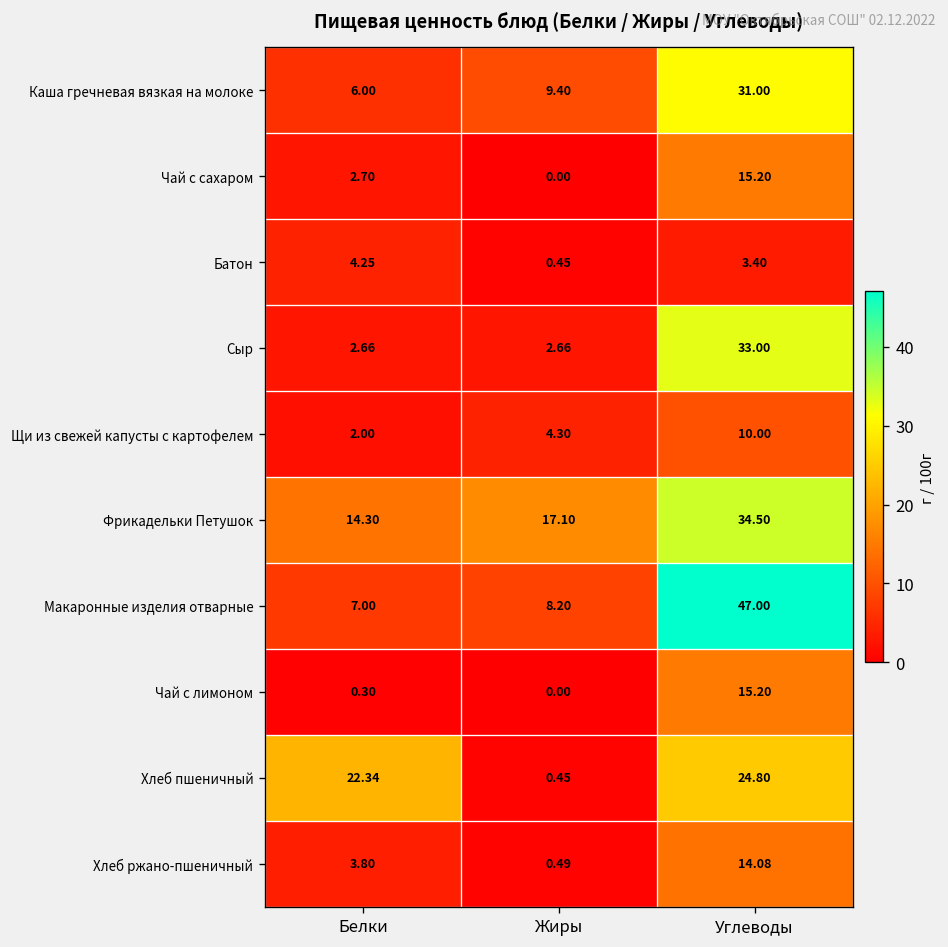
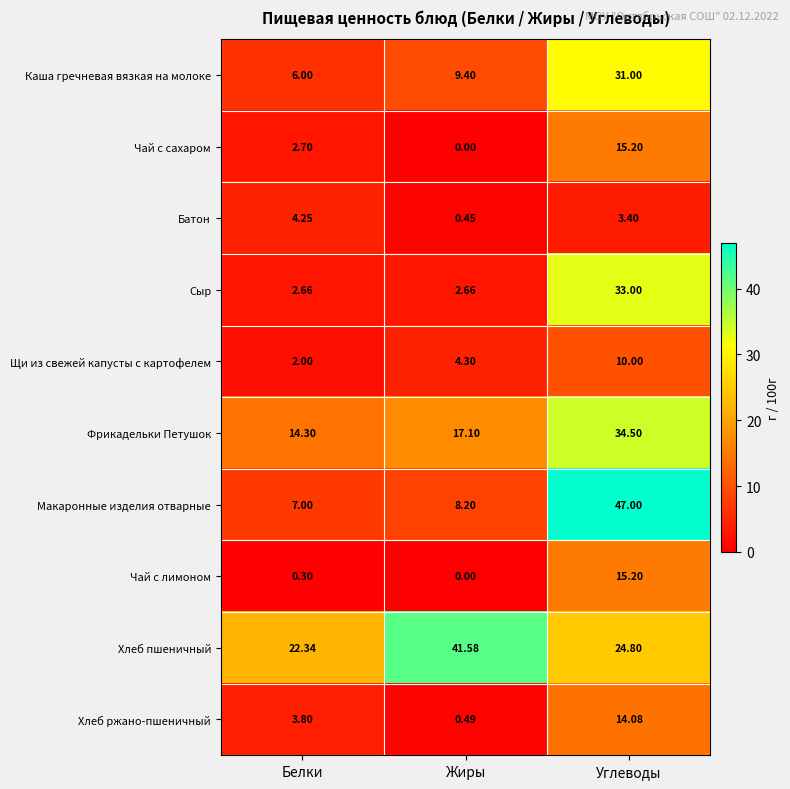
Хлеб пшеничный, Жиры: 0.45 -> 41.58
